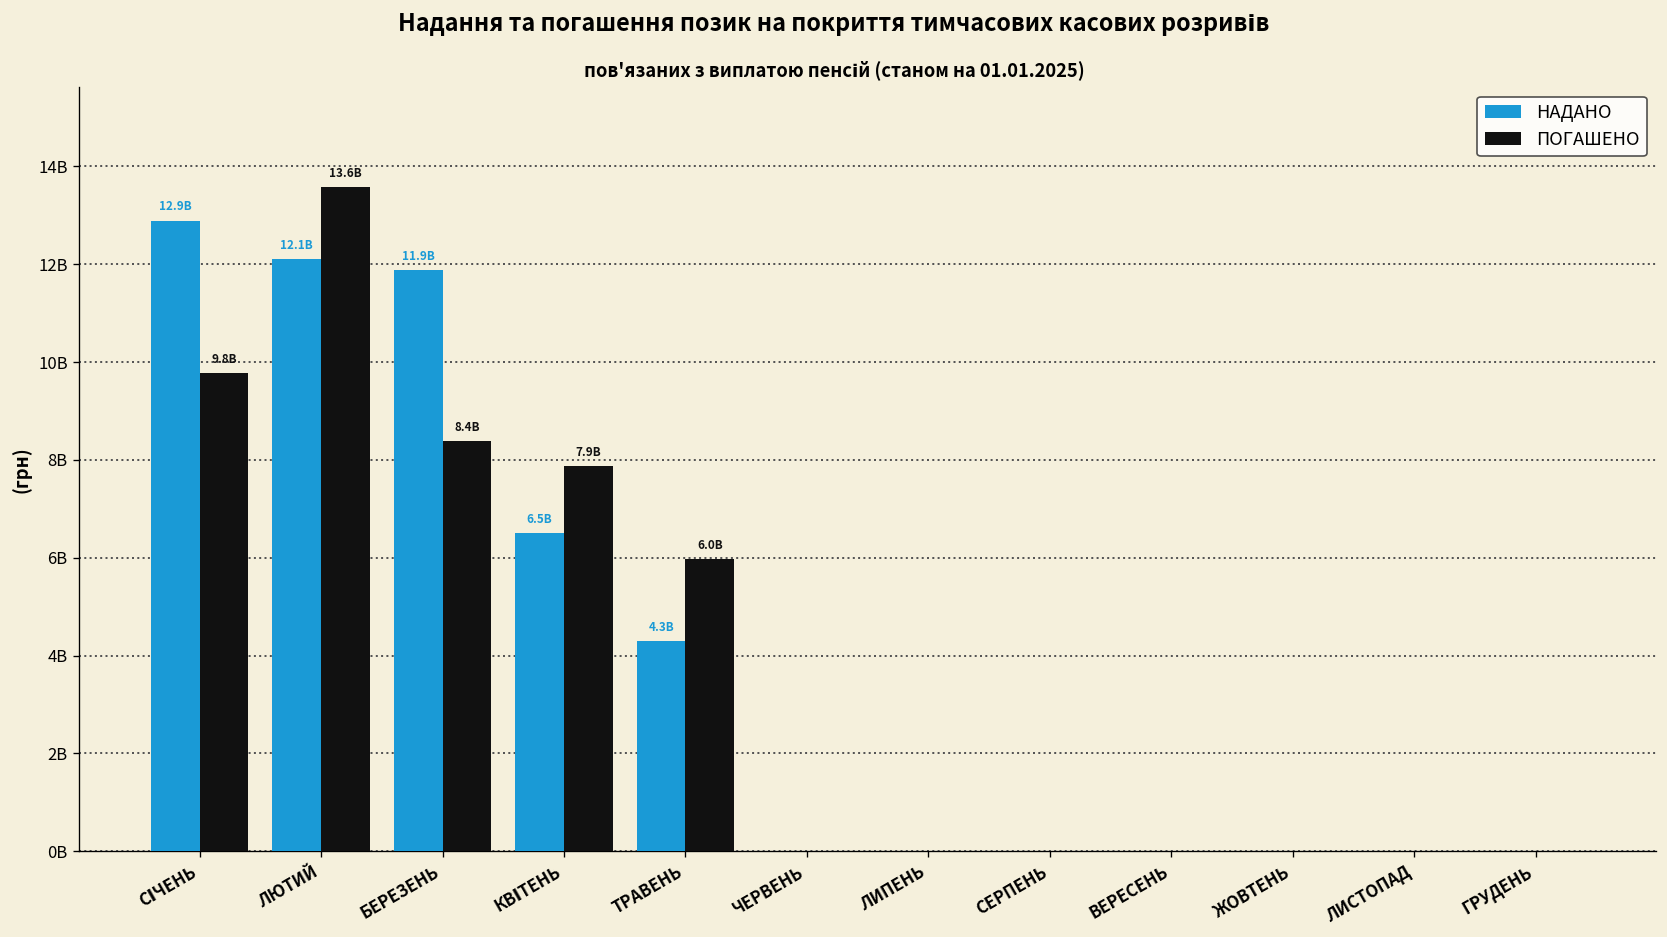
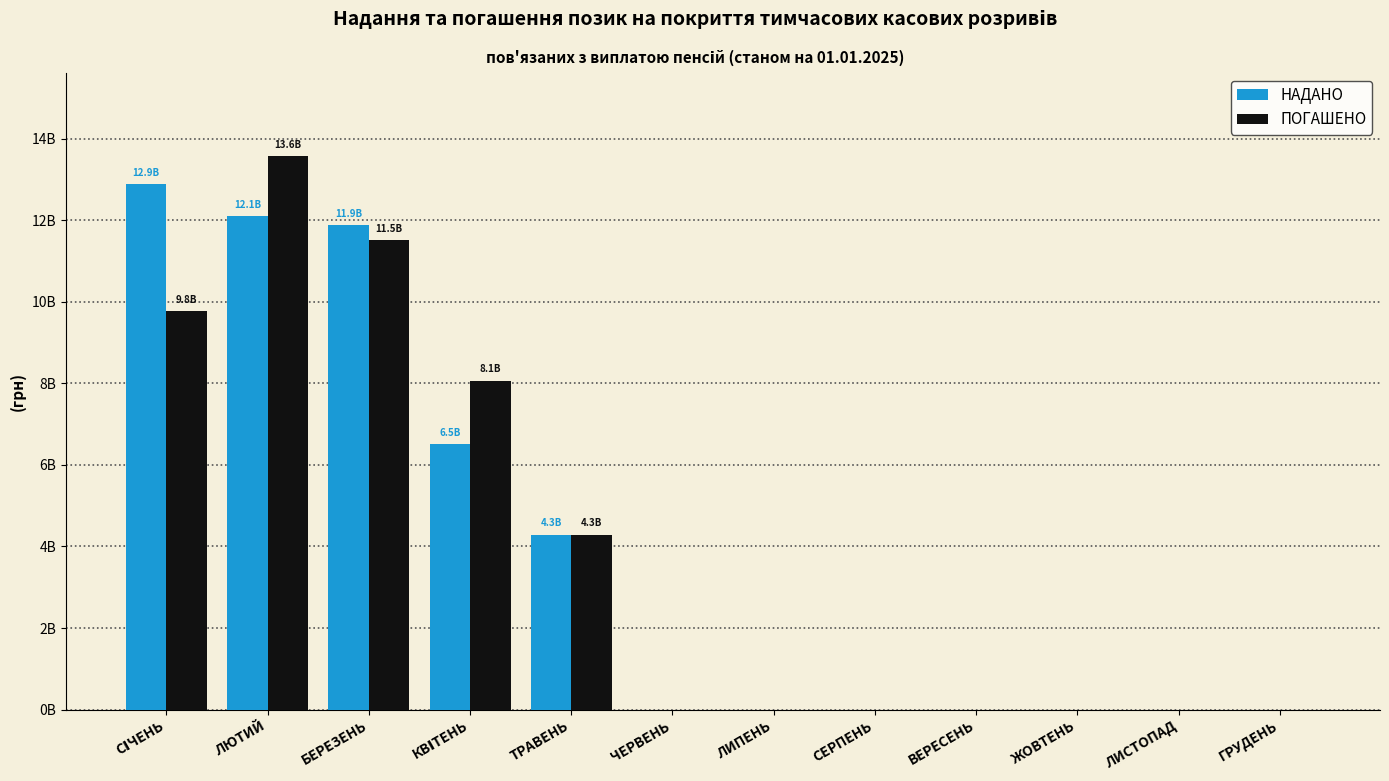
ПОГАШЕНО, БЕРЕЗЕНЬ: 8.4B -> 11.5B
ПОГАШЕНО, КВІТЕНЬ: 7.9B -> 8.1B
ПОГАШЕНО, ТРАВЕНЬ: 6.0B -> 4.3B
